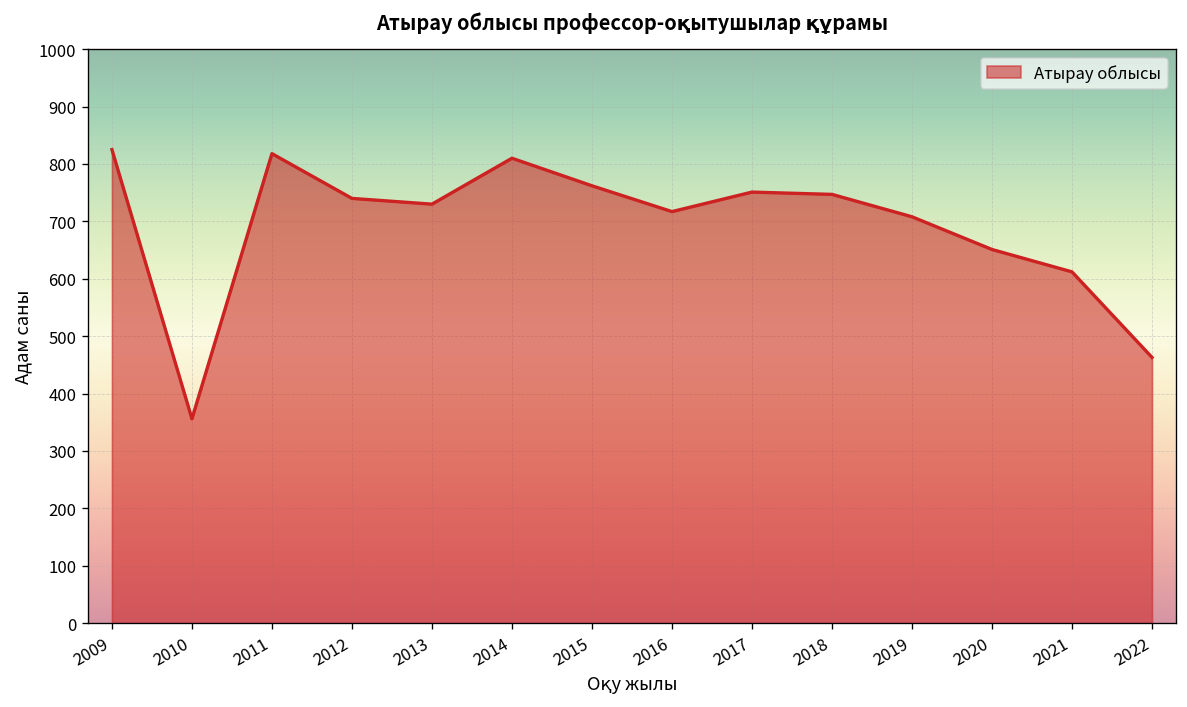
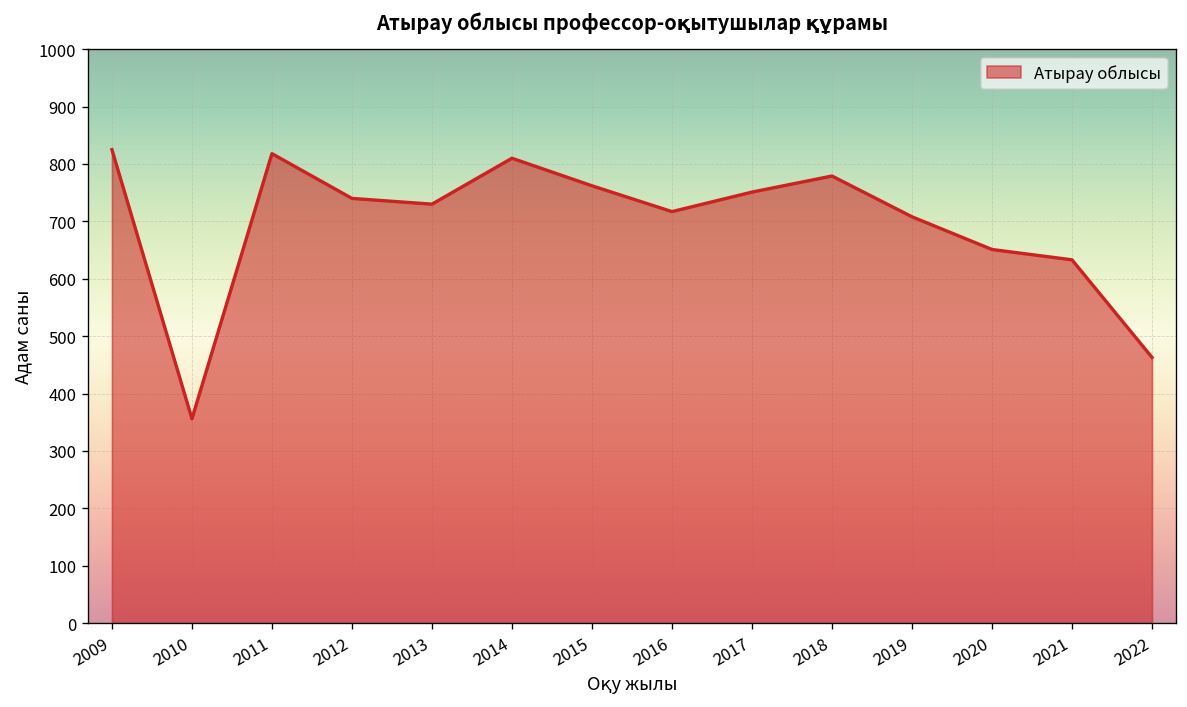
2018: 750 -> 780
2021: 610 -> 630
